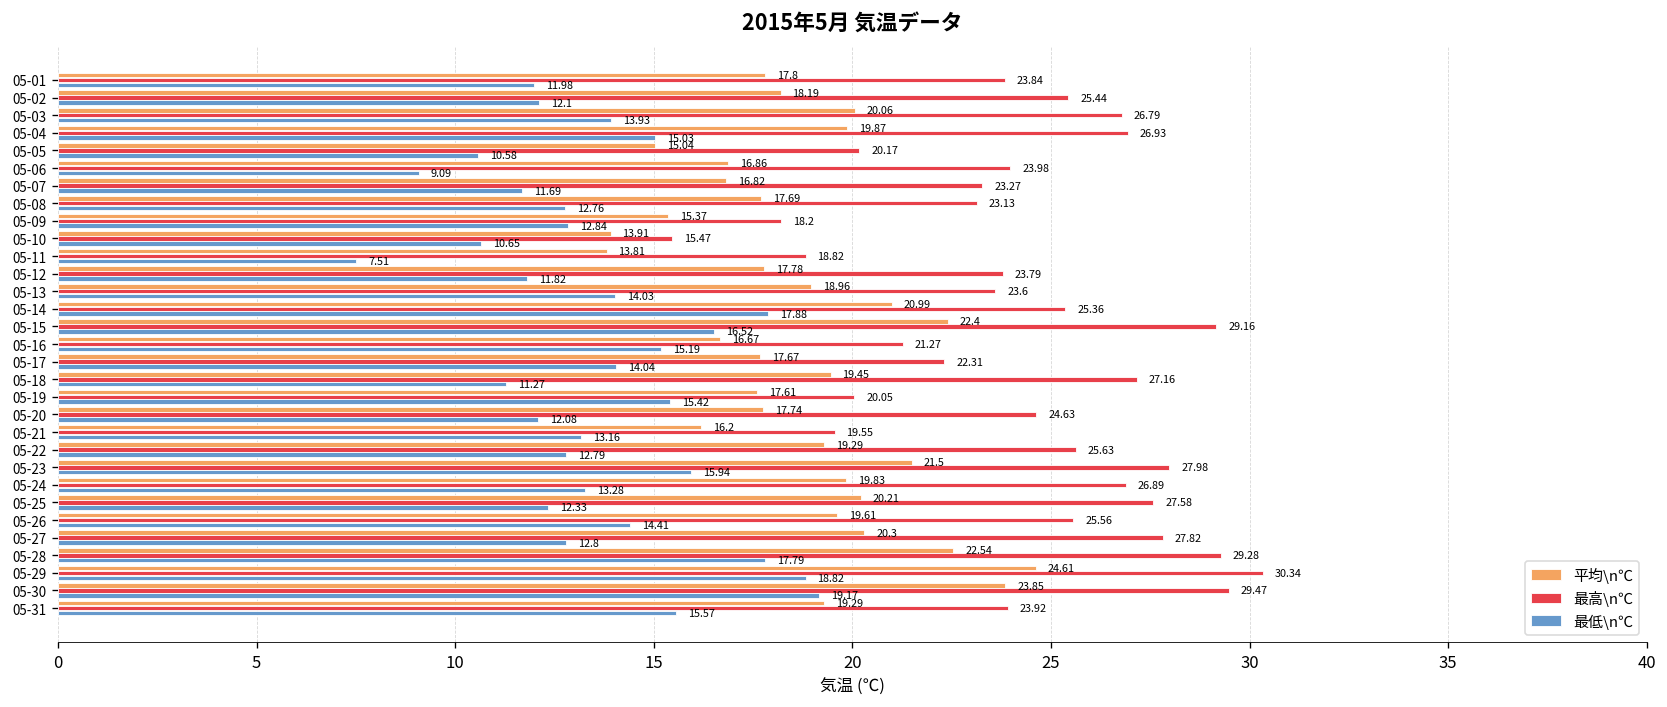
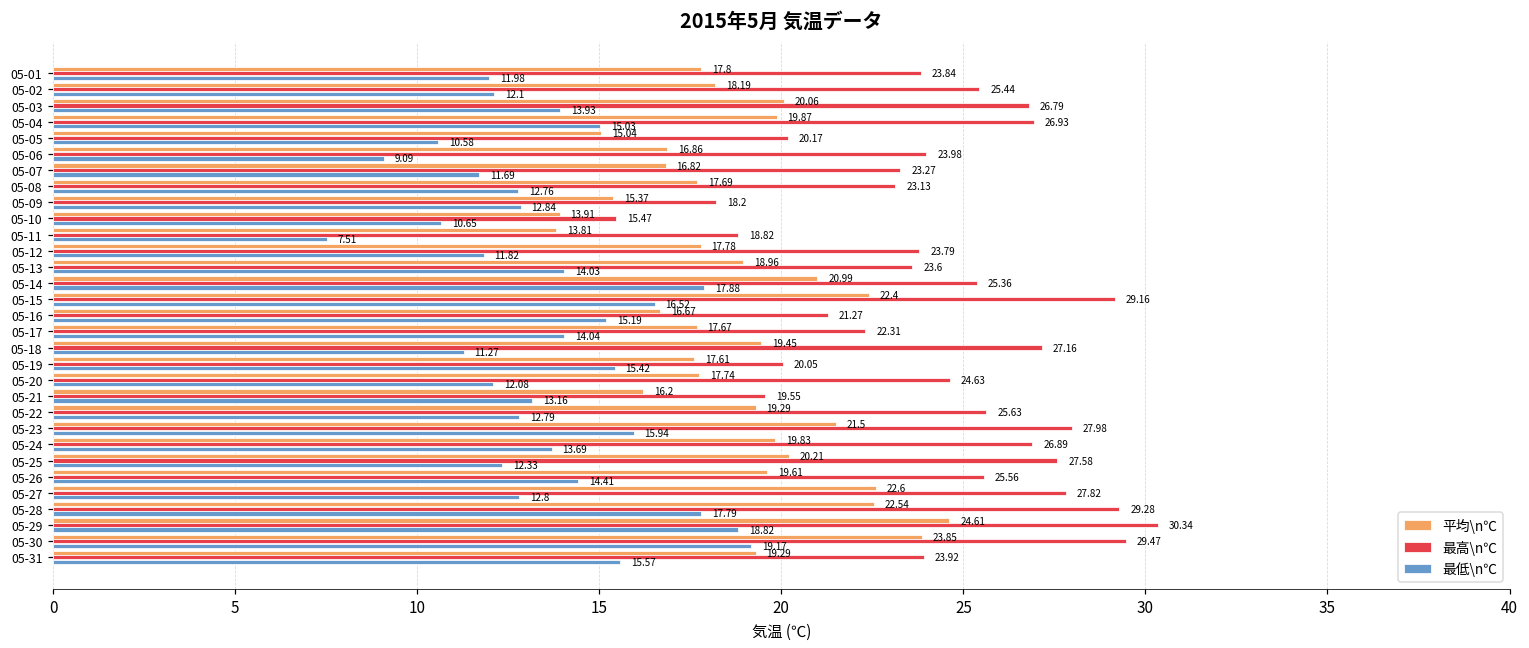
最低\n℃, 05-24: 13.28 -> 13.69
平均\n℃, 05-27: 20.3 -> 22.6
